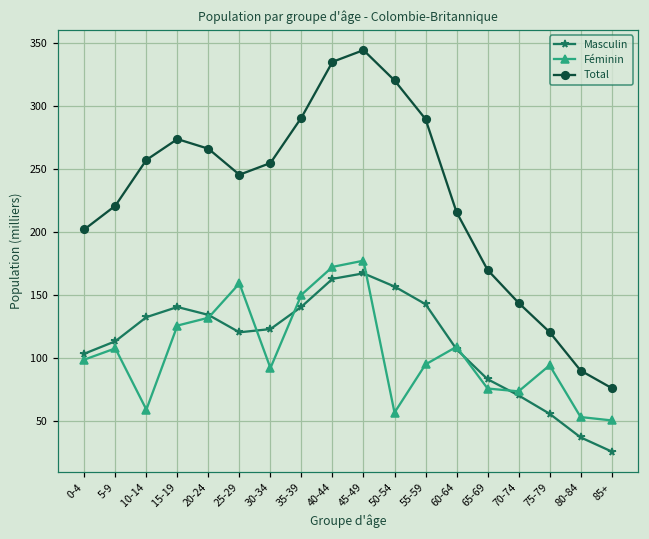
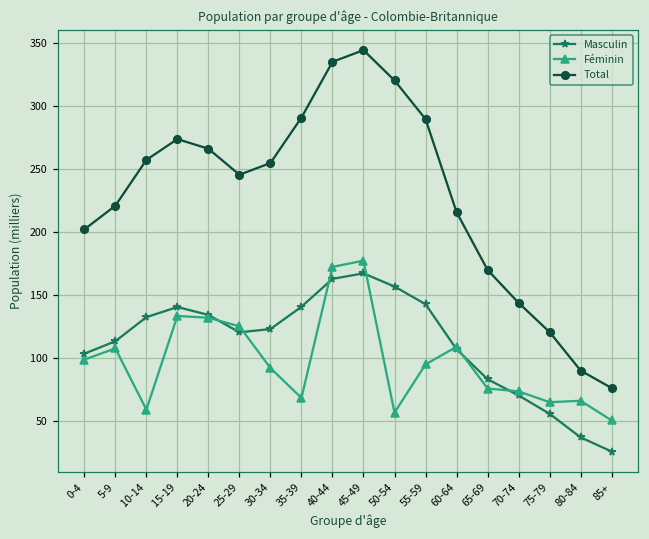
Féminin, 15-19: 126 -> 133
Féminin, 25-29: 159 -> 125
Féminin, 35-39: 150 -> 68
Féminin, 75-79: 94 -> 65
Féminin, 80-84: 53 -> 66
